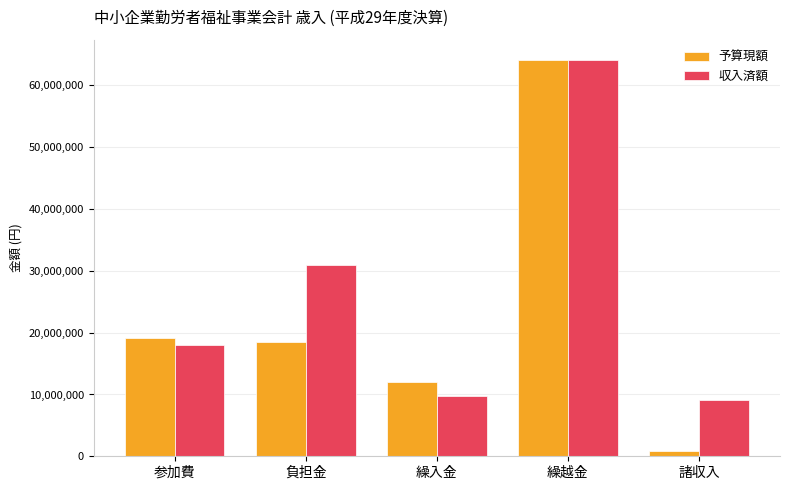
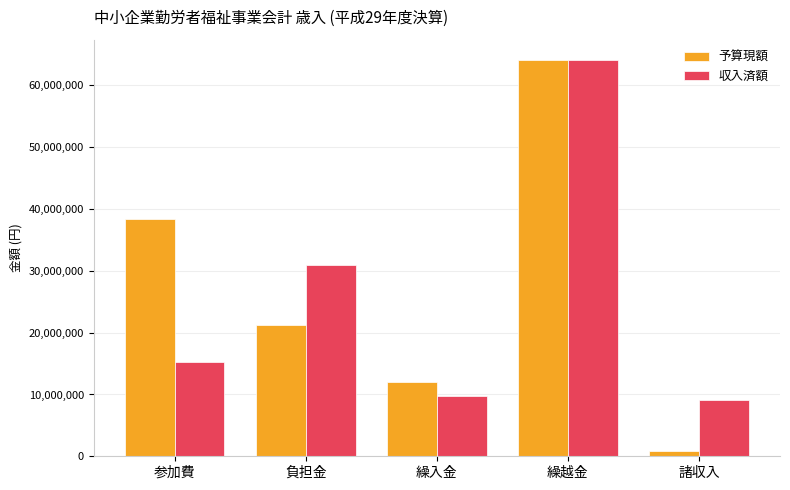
予算現額, 参加費: 19,000,000 -> 38,000,000
収入済額, 参加費: 18,000,000 -> 15,000,000
予算現額, 負担金: 19,000,000 -> 21,000,000
